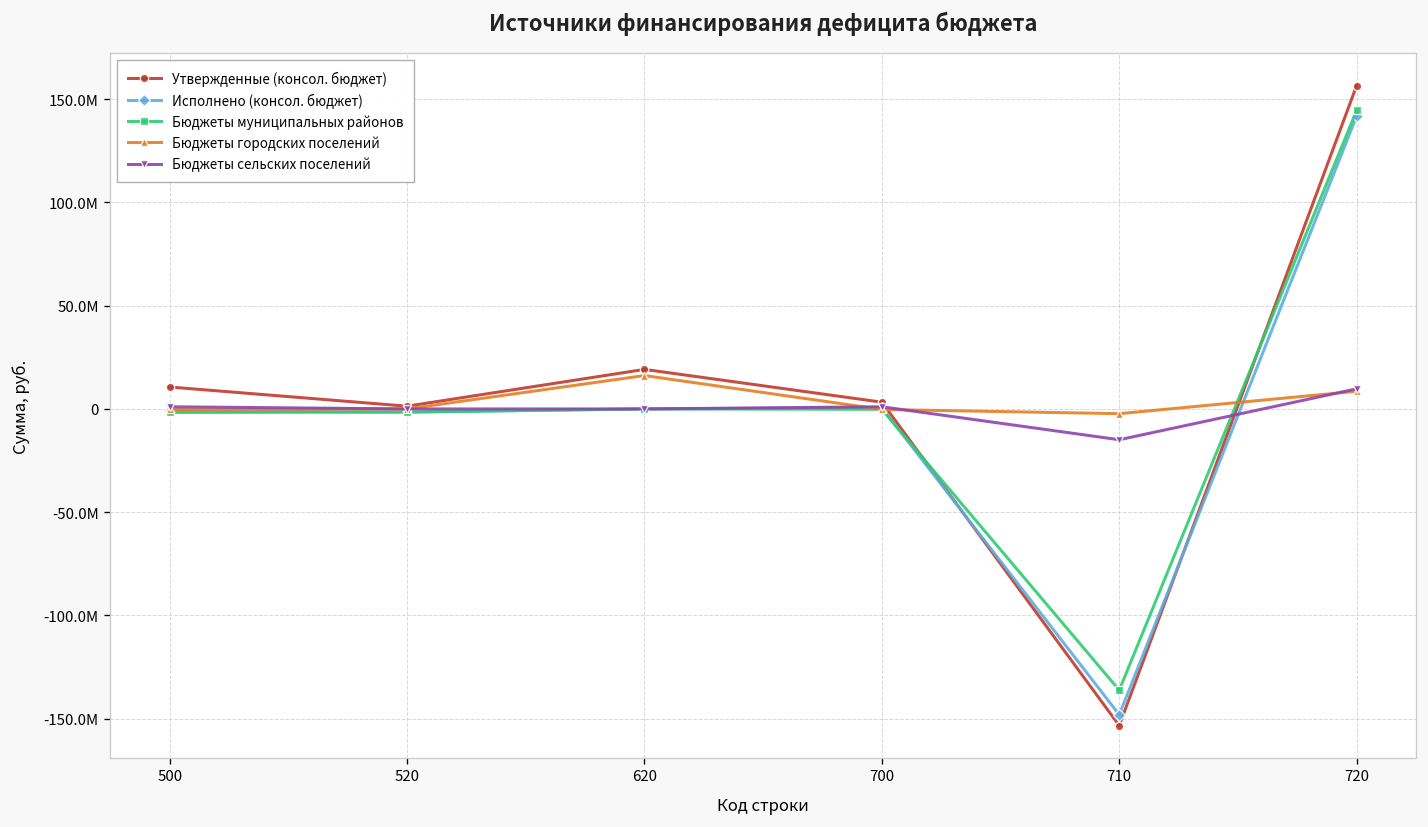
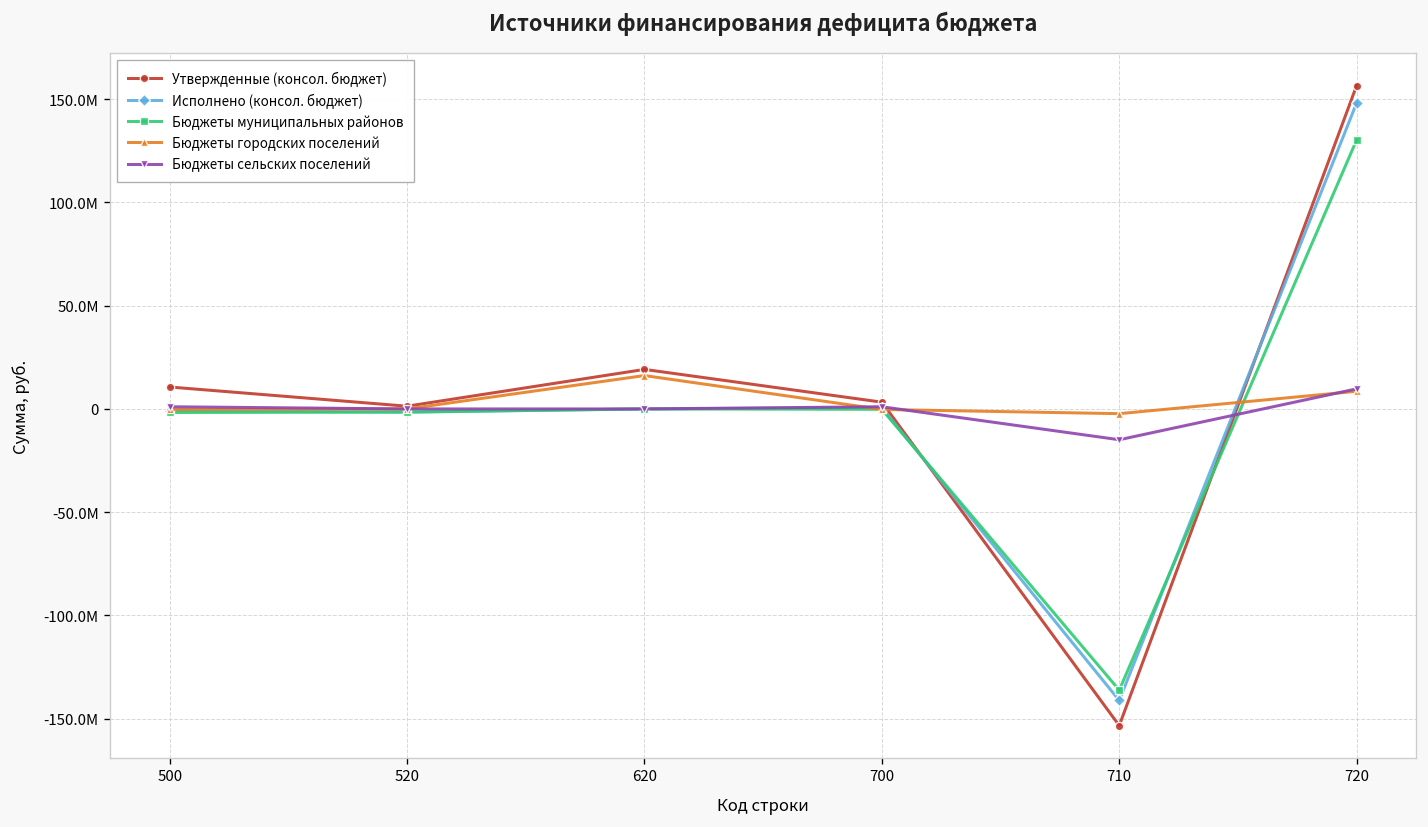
Исполнено (консол. бюджет), 710: -148000000 -> -141000000
Исполнено (консол. бюджет), 720: 142000000 -> 148000000
Бюджеты муниципальных районов, 720: 145000000 -> 130000000
